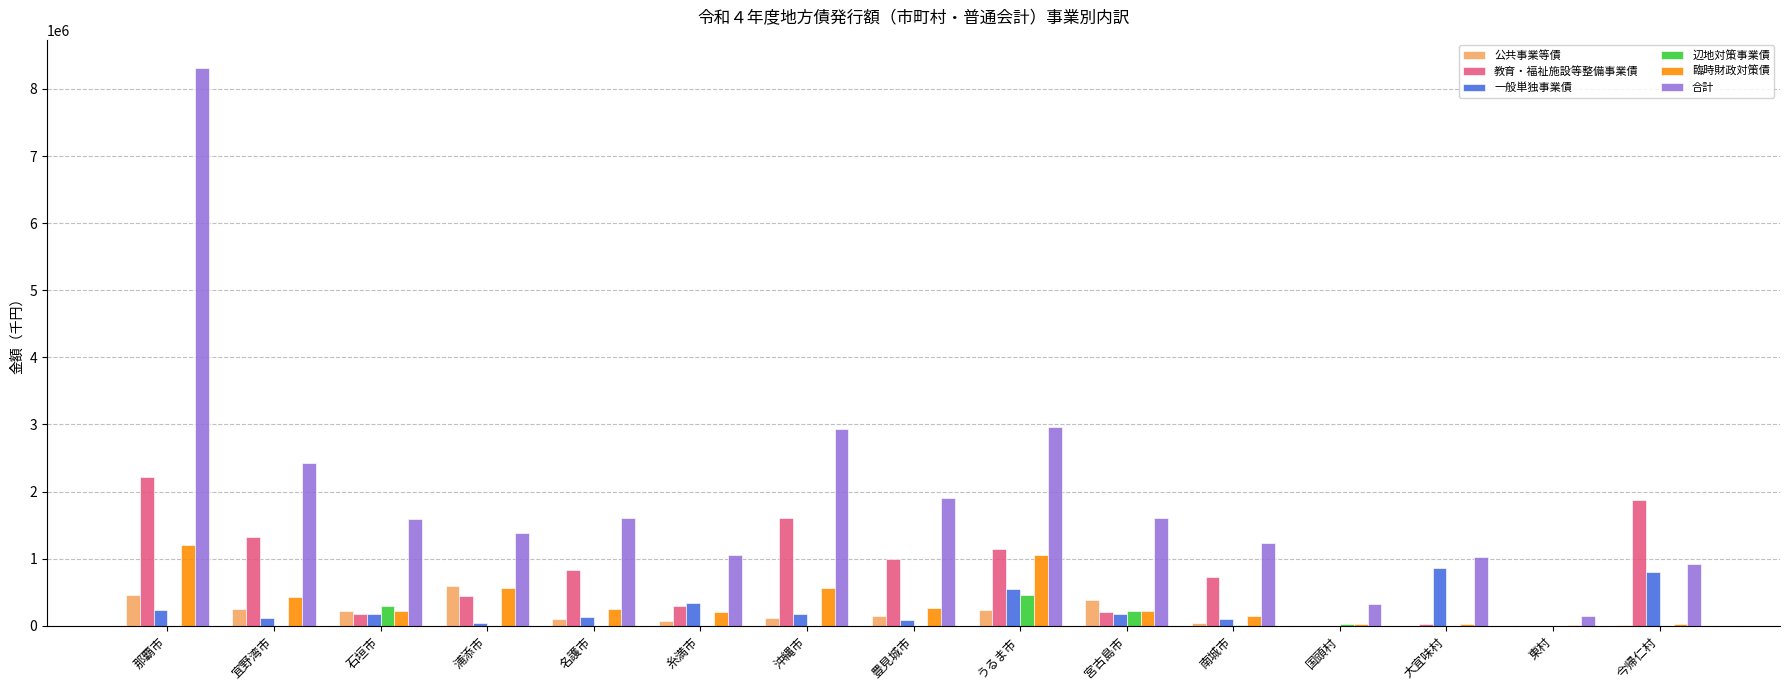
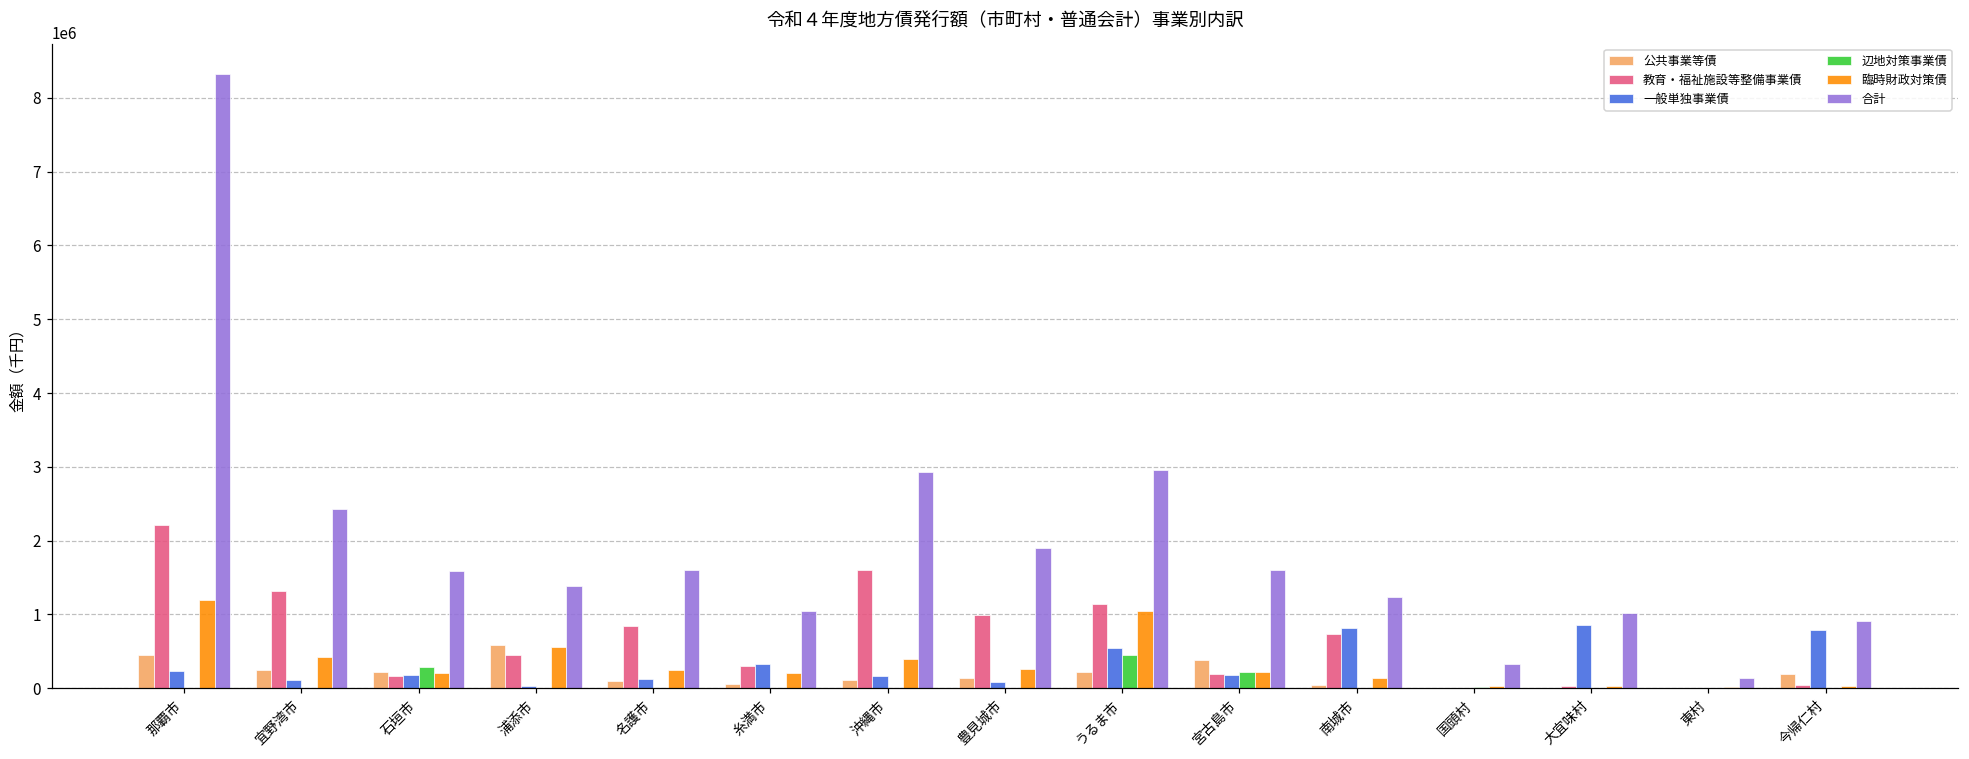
臨時財政対策債, 沖縄市: 600000 -> 400000
一般単独事業債, 南城市: 100000 -> 800000
公共事業等債, 今帰仁村: 0 -> 200000
教育・福祉施設等整備事業債, 今帰仁村: 1900000 -> 0
